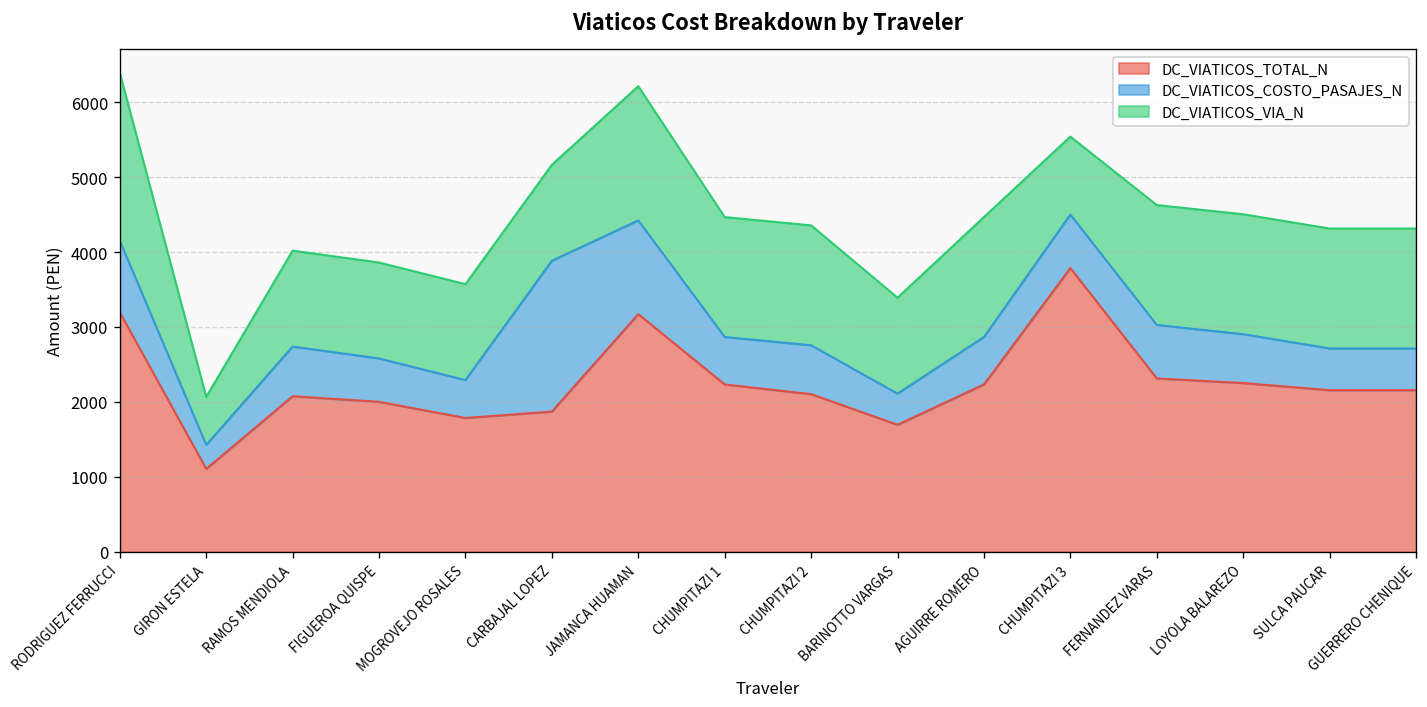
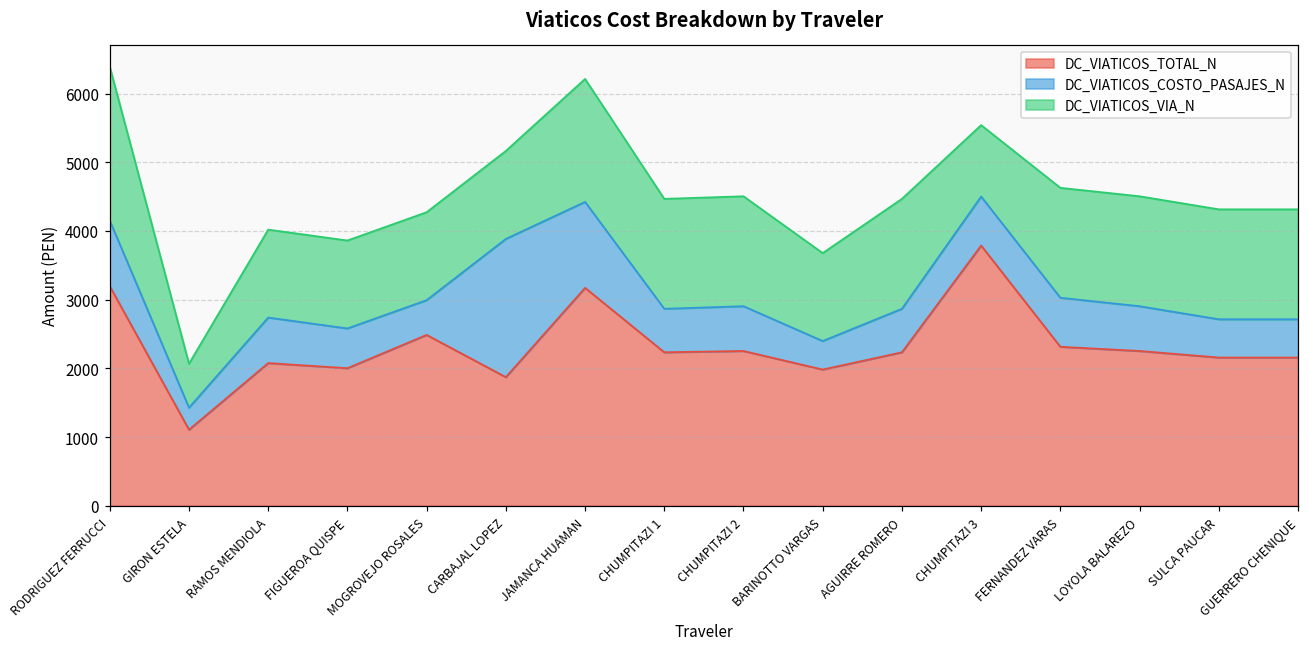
DC_VIATICOS_TOTAL_N, MOGROVEJO ROSALES: 1800 -> 2500
DC_VIATICOS_TOTAL_N, CHUMPITAZI 2: 2100 -> 2300
DC_VIATICOS_TOTAL_N, BARINOTTO VARGAS: 1700 -> 2000
